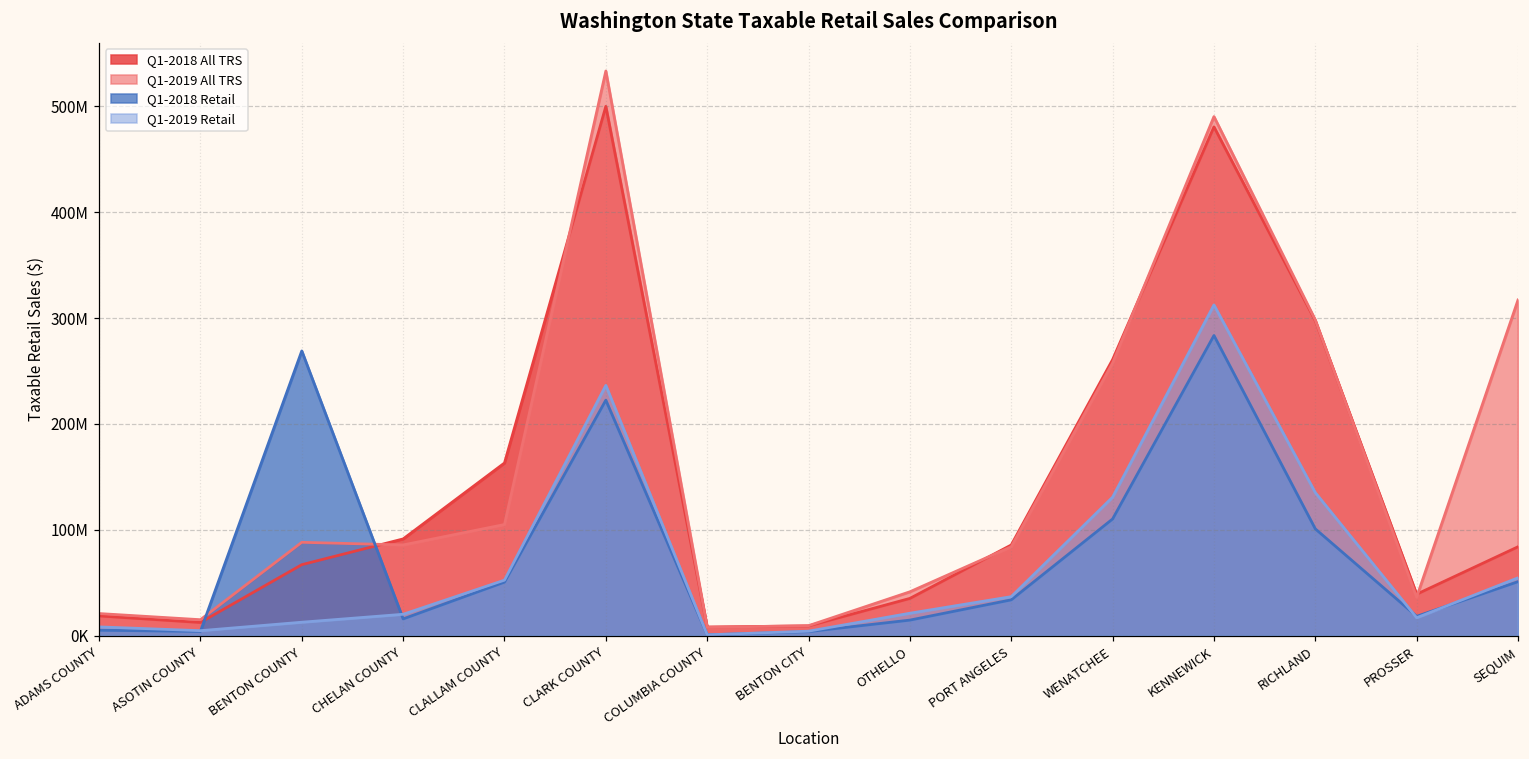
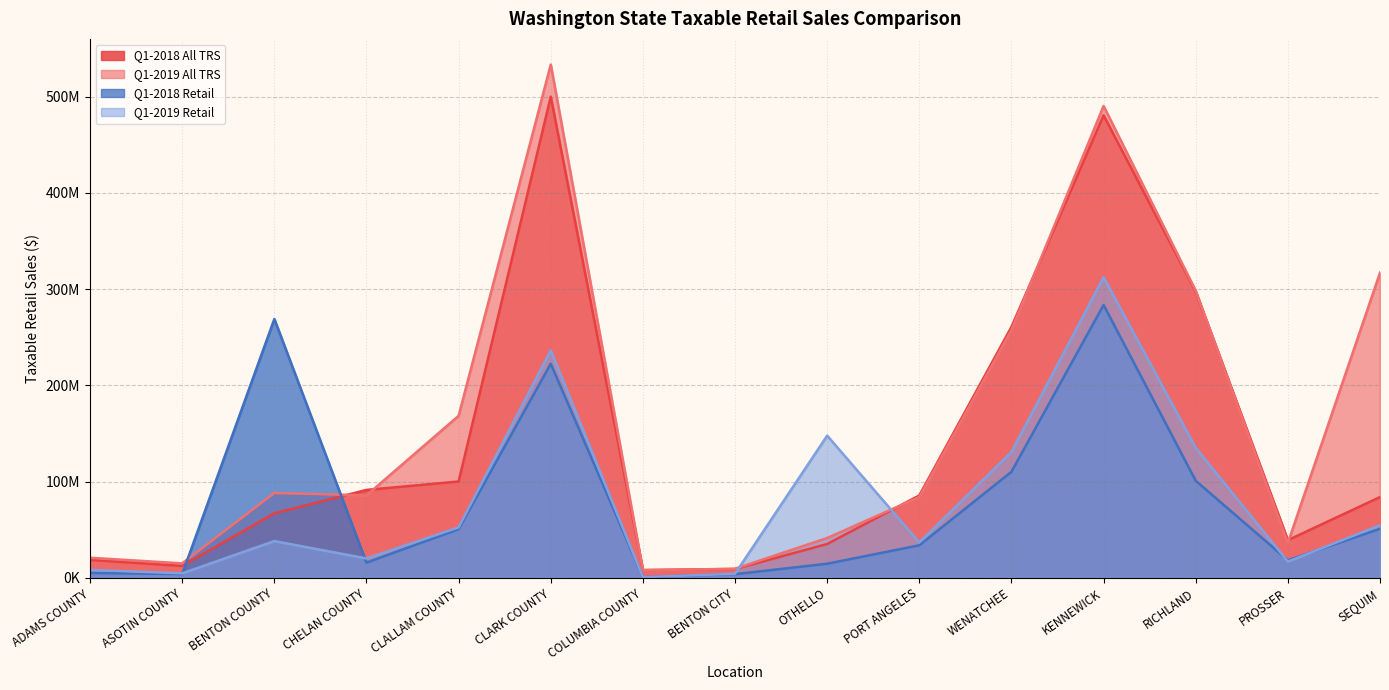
Q1-2019 Retail, BENTON COUNTY: 10000000 -> 40000000
Q1-2018 All TRS, CLALLAM COUNTY: 160000000 -> 100000000
Q1-2019 All TRS, CLALLAM COUNTY: 100000000 -> 170000000
Q1-2019 Retail, OTHELLO: 20000000 -> 150000000
